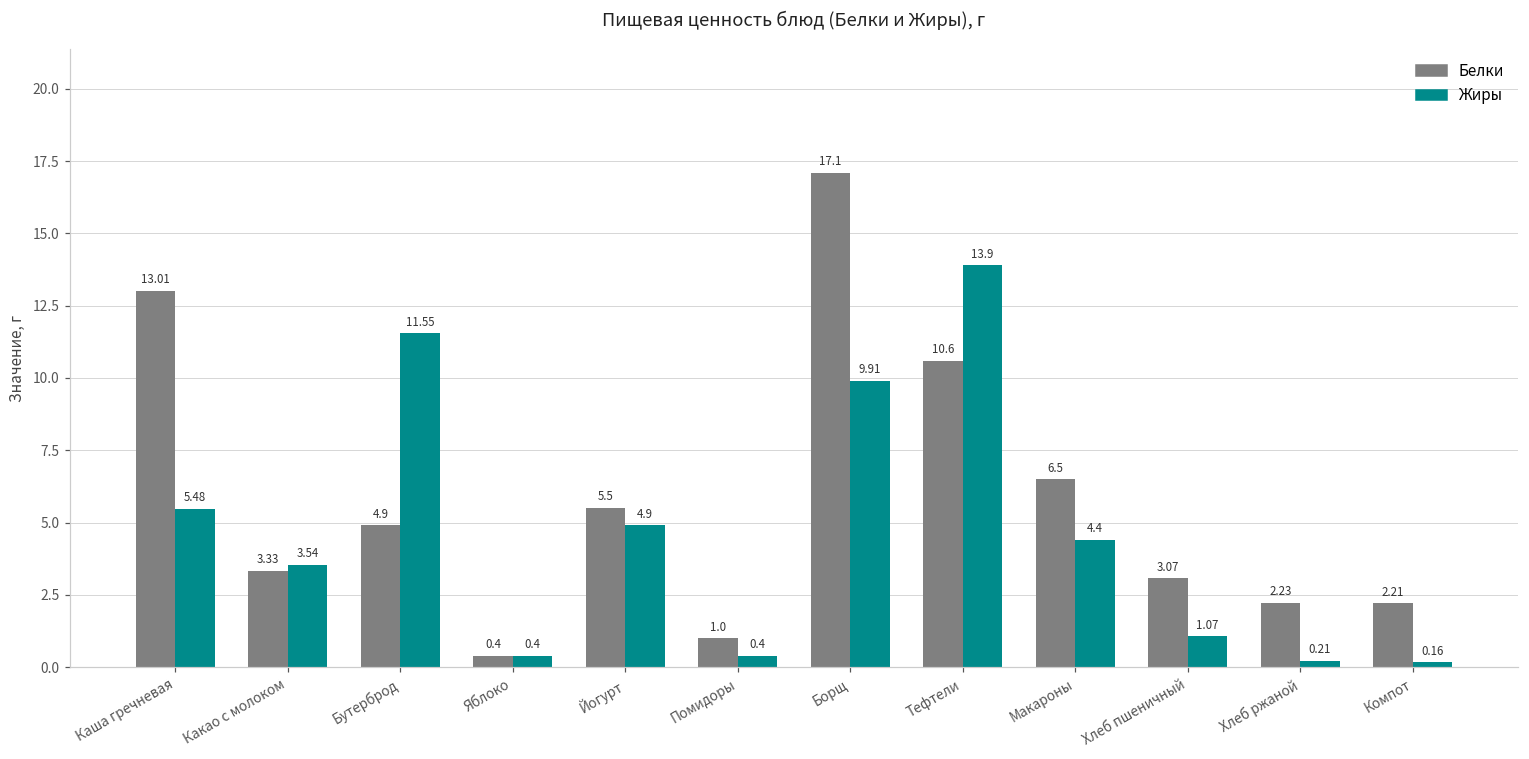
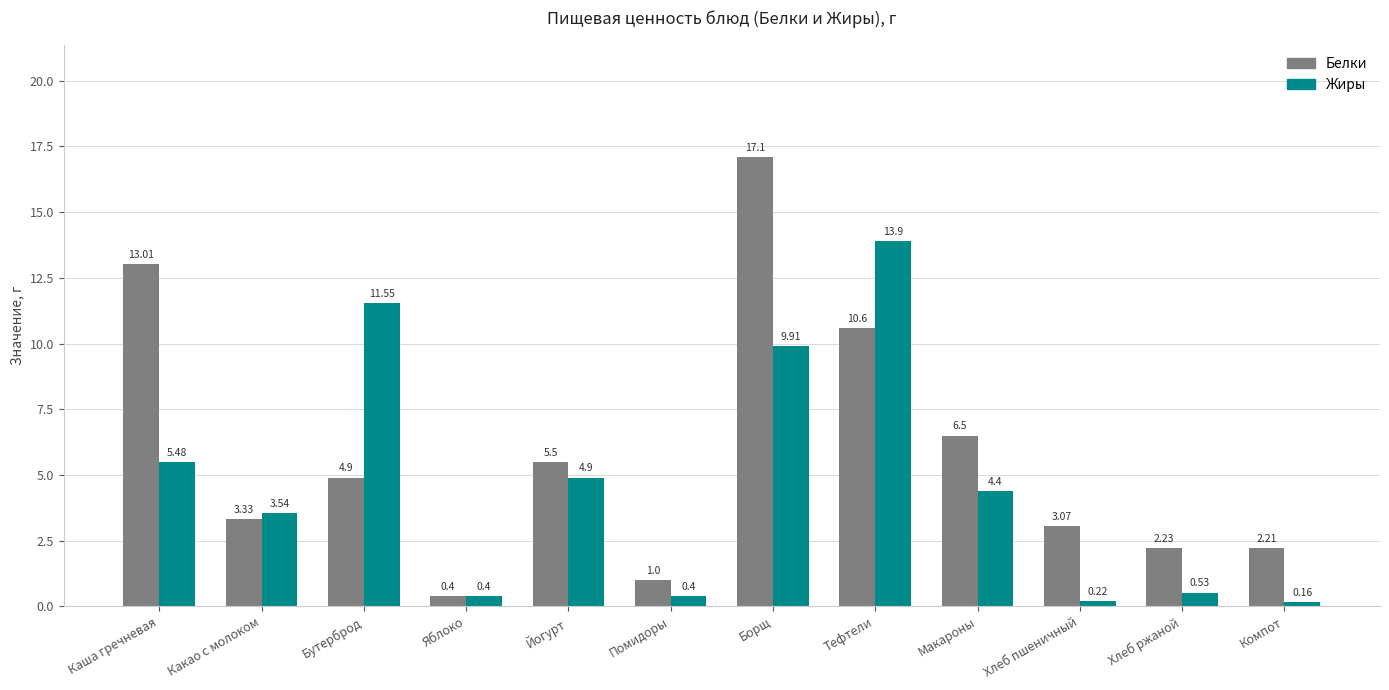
Жиры, Хлеб пшеничный: 1.07 -> 0.22
Жиры, Хлеб ржаной: 0.21 -> 0.53
